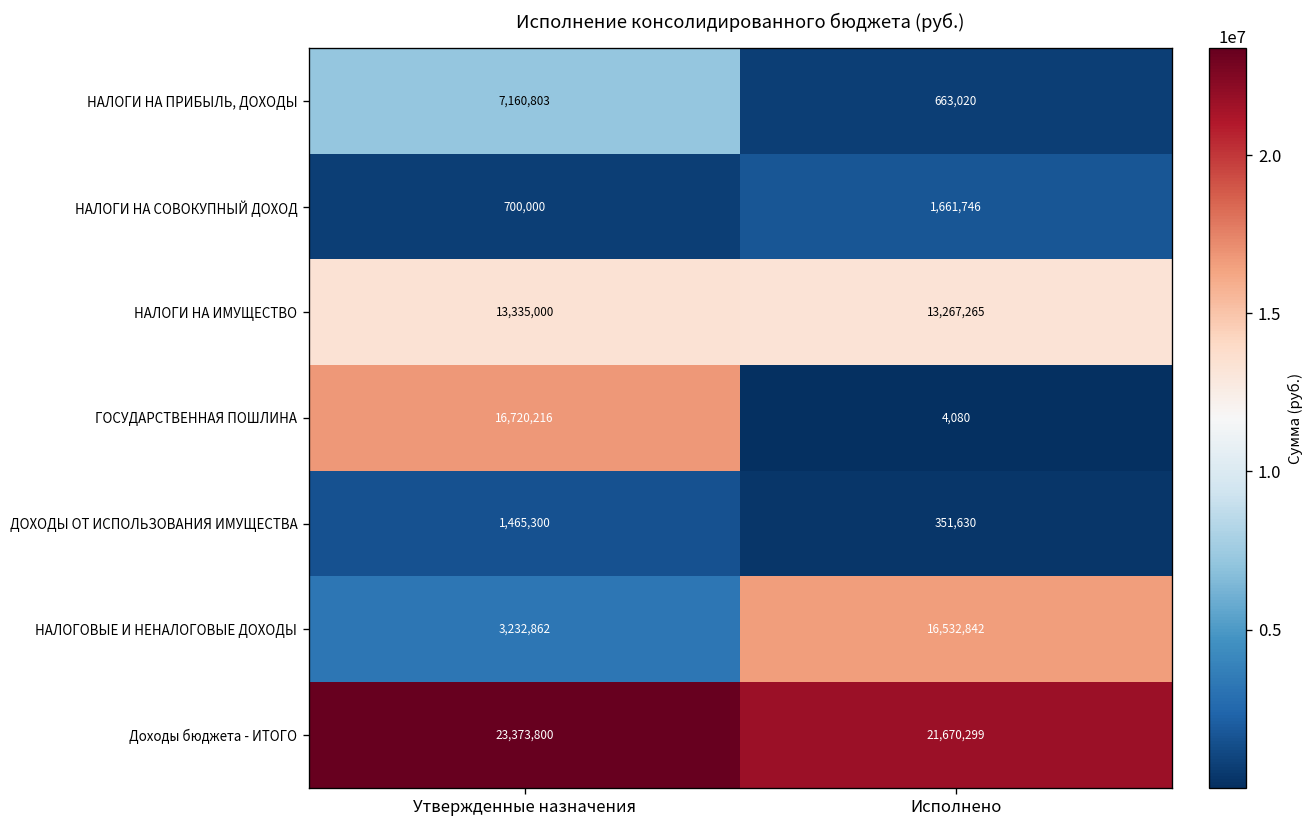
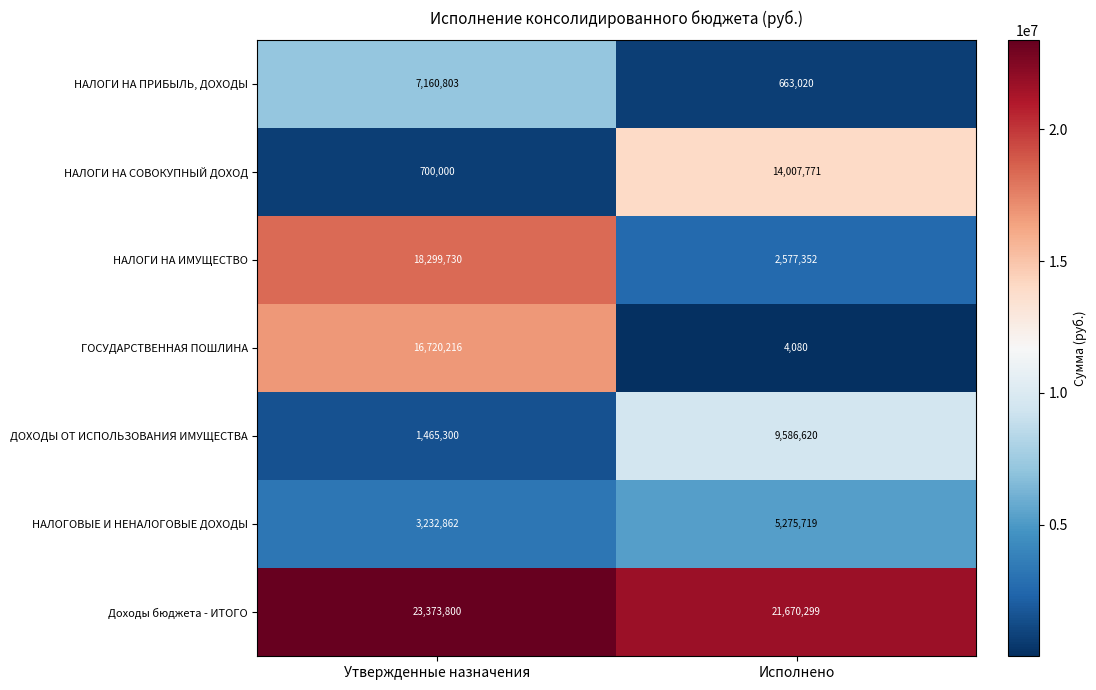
НАЛОГИ НА СОВОКУПНЫЙ ДОХОД, Исполнено: 1,661,746 -> 14,007,771
НАЛОГИ НА ИМУЩЕСТВО, Утвержденные назначения: 13,335,000 -> 18,299,730
НАЛОГИ НА ИМУЩЕСТВО, Исполнено: 13,267,265 -> 2,577,352
ДОХОДЫ ОТ ИСПОЛЬЗОВАНИЯ ИМУЩЕСТВА, Исполнено: 351,630 -> 9,586,620
НАЛОГОВЫЕ И НЕНАЛОГОВЫЕ ДОХОДЫ, Исполнено: 16,532,842 -> 5,275,719
